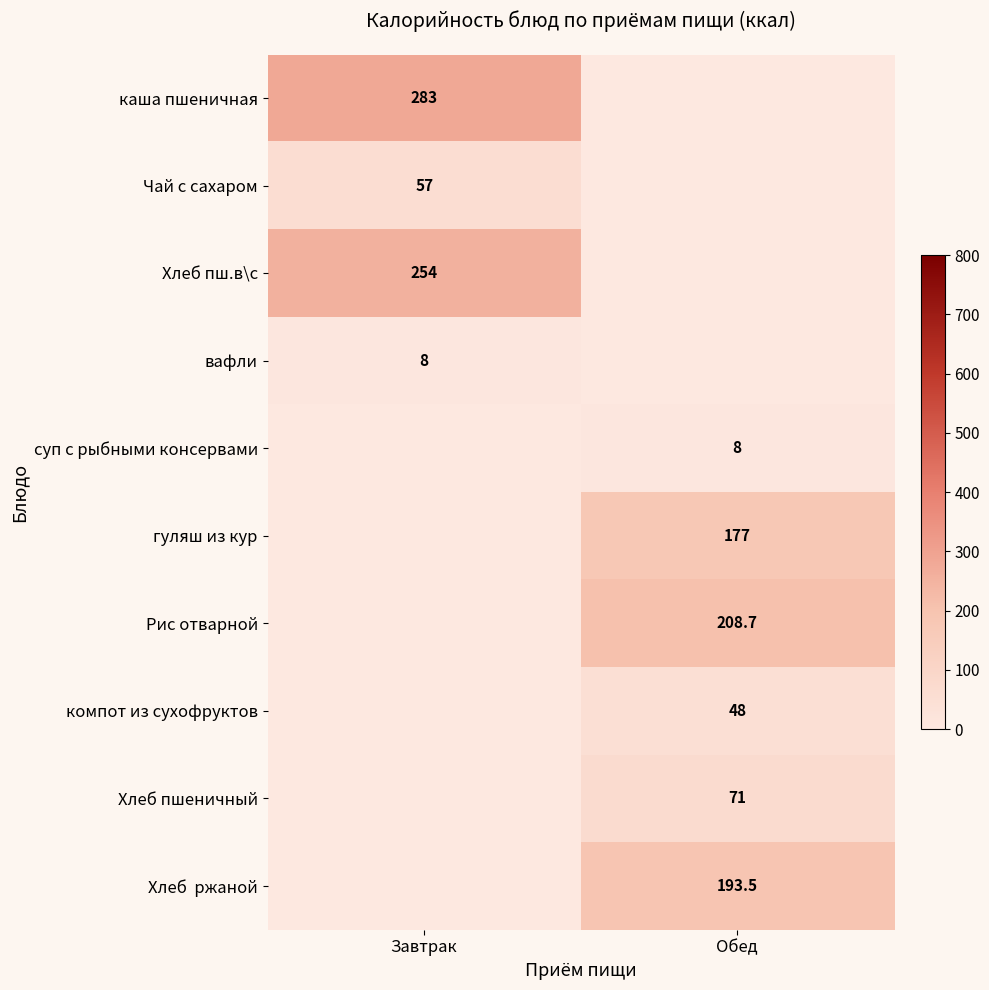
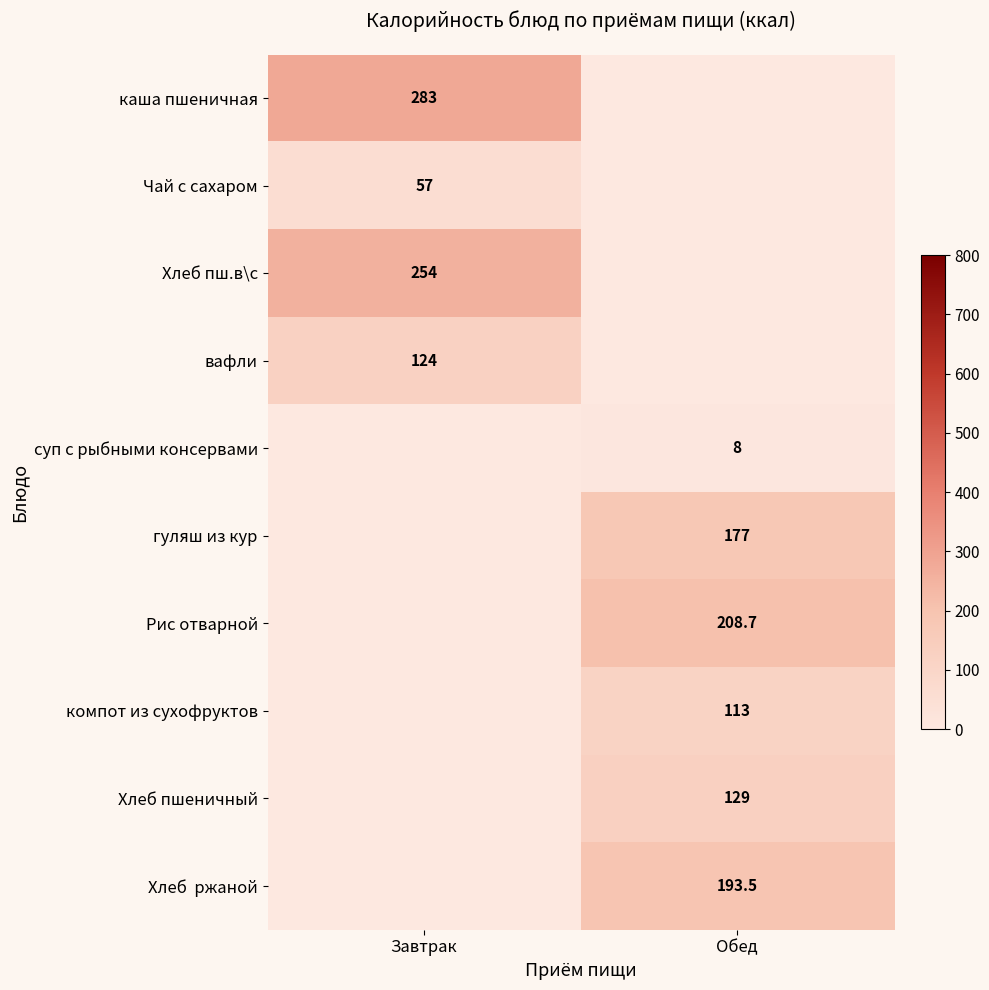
вафли, Завтрак: 8 -> 124
компот из сухофруктов, Обед: 48 -> 113
Хлеб пшеничный, Обед: 71 -> 129
